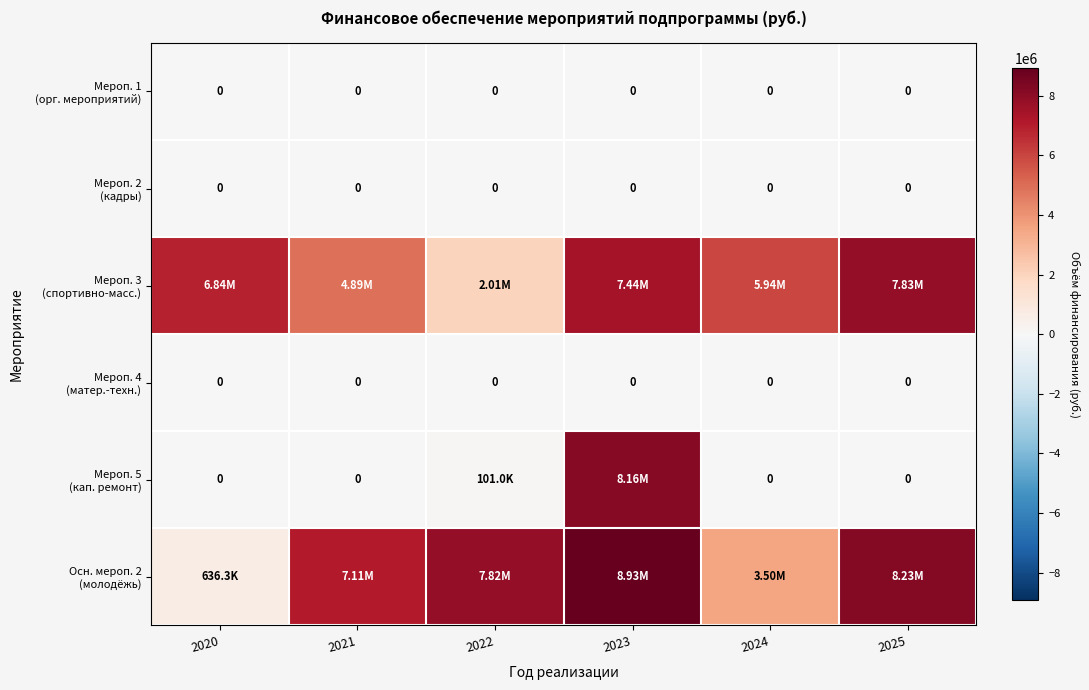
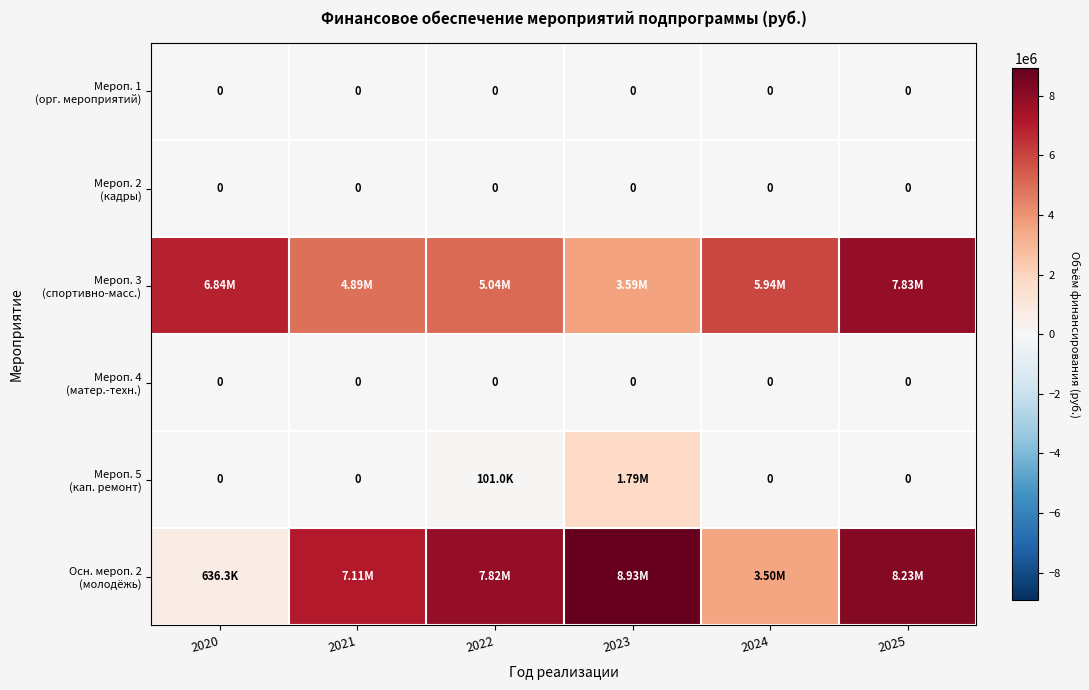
Мероп. 3 (спортивно-масс.), 2022: 2.01M -> 5.04M
Мероп. 3 (спортивно-масс.), 2023: 7.44M -> 3.59M
Мероп. 5 (кап. ремонт), 2023: 8.16M -> 1.79M
